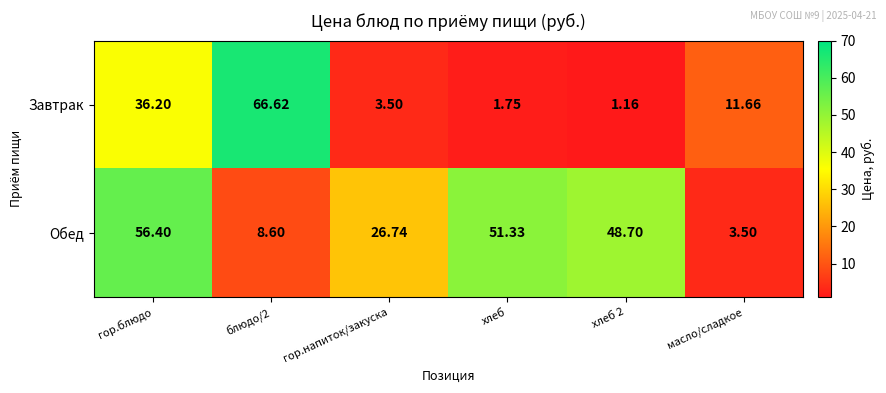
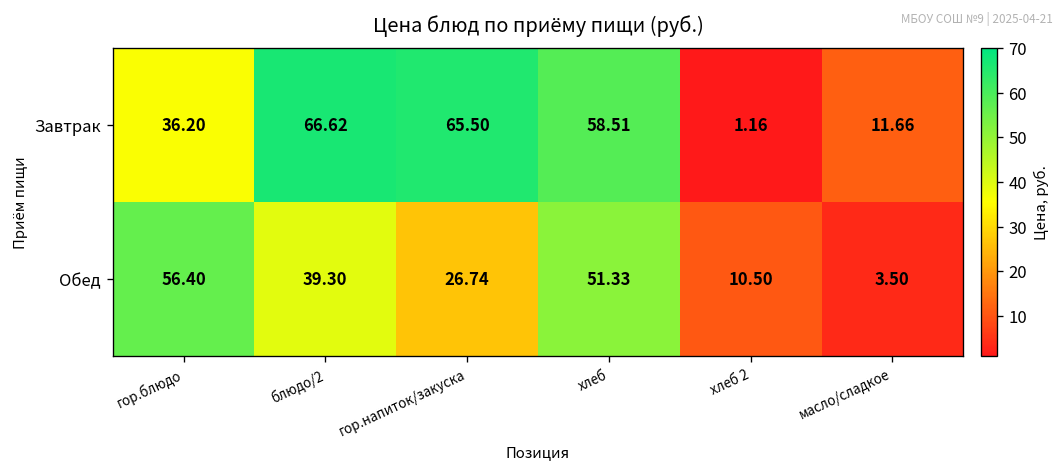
Завтрак, гор.напиток/закуска: 3.50 -> 65.50
Завтрак, хлеб: 1.75 -> 58.51
Обед, блюдо/2: 8.60 -> 39.30
Обед, хлеб 2: 48.70 -> 10.50
